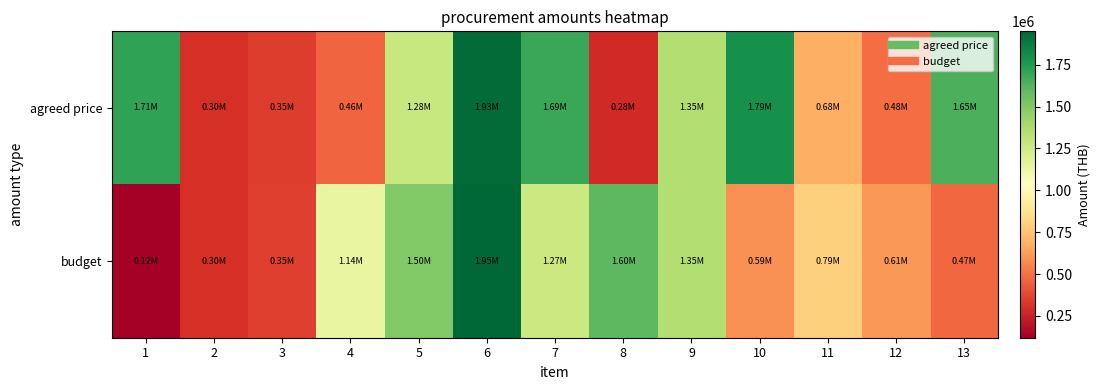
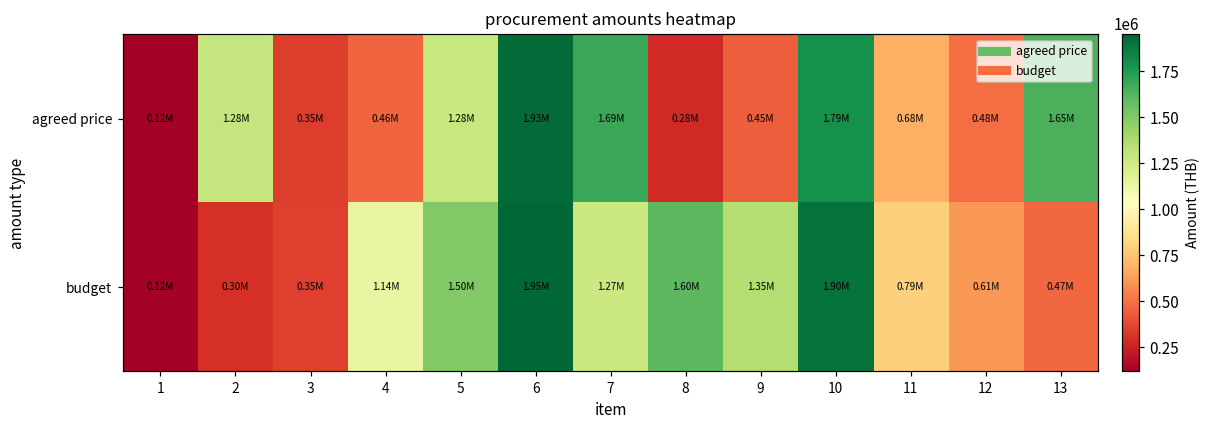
agreed price, 1: 1.71M -> 0.12M
agreed price, 2: 0.30M -> 1.28M
agreed price, 9: 1.35M -> 0.45M
budget, 10: 0.59M -> 1.90M
